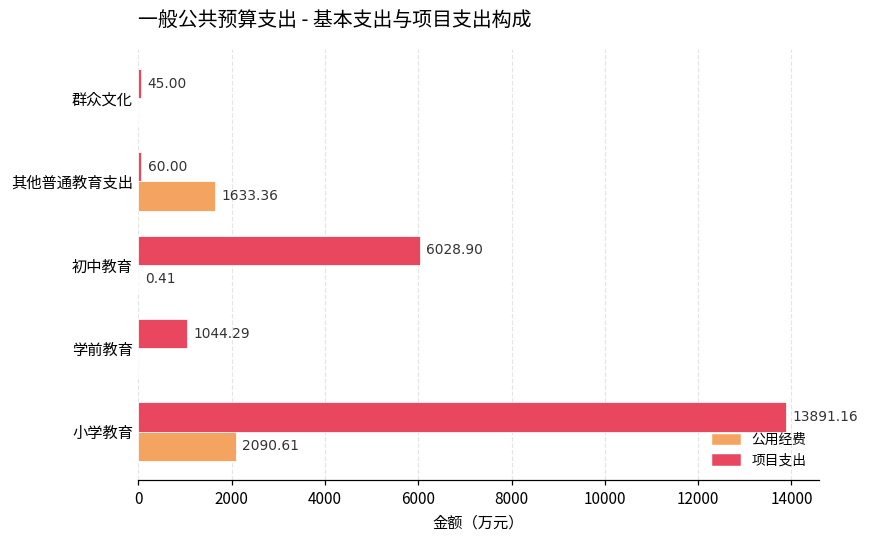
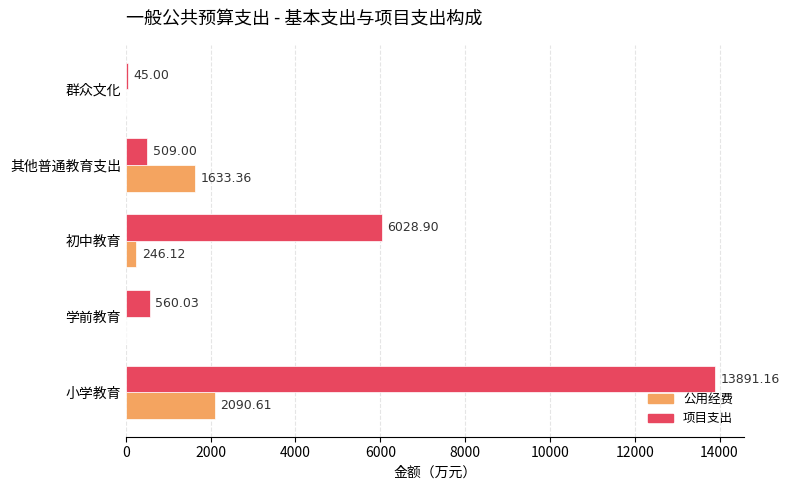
项目支出, 其他普通教育支出: 60.00 -> 509.00
公用经费, 初中教育: 0.41 -> 246.12
项目支出, 学前教育: 1044.29 -> 560.03
